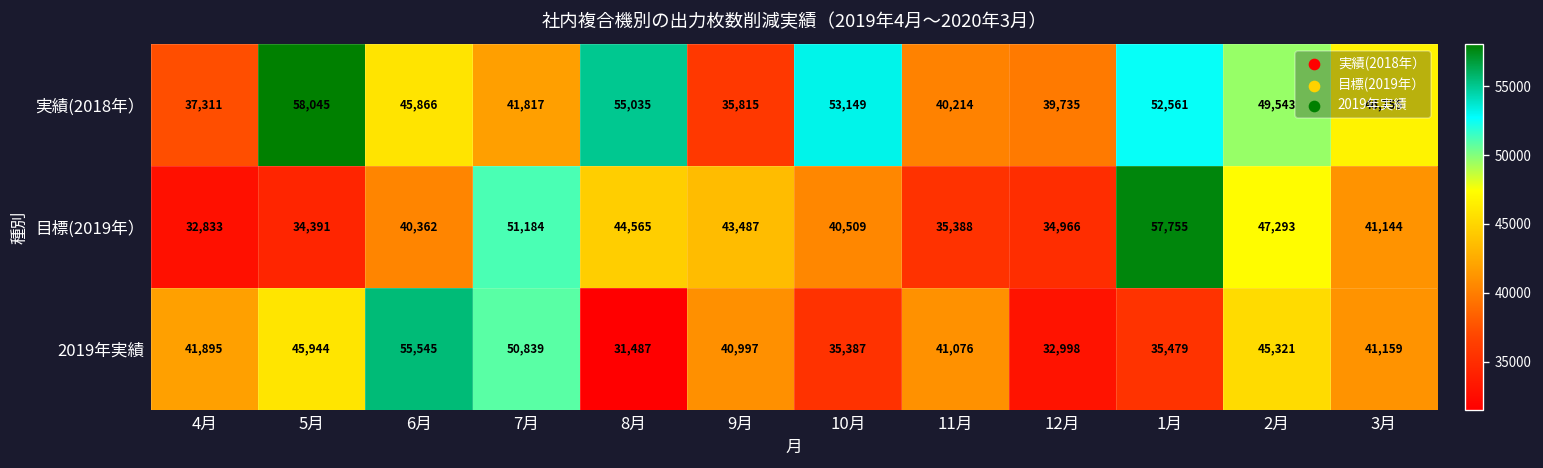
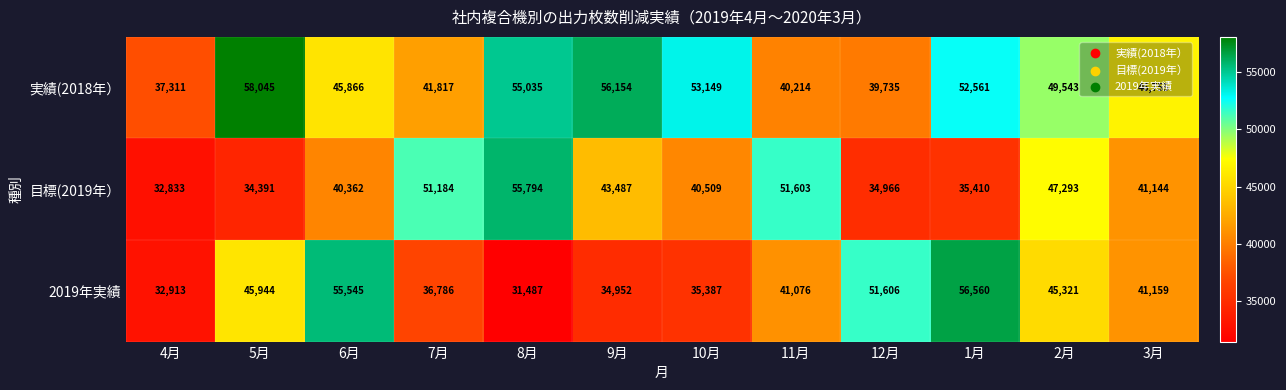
実績(2018年）, 9月: 35,815 -> 56,154
目標(2019年）, 8月: 44,565 -> 55,794
目標(2019年）, 11月: 35,388 -> 51,603
目標(2019年）, 1月: 57,755 -> 35,410
2019年実績, 4月: 41,895 -> 32,913
2019年実績, 7月: 50,839 -> 36,786
2019年実績, 9月: 40,997 -> 34,952
2019年実績, 12月: 32,998 -> 51,606
2019年実績, 1月: 35,479 -> 56,560
